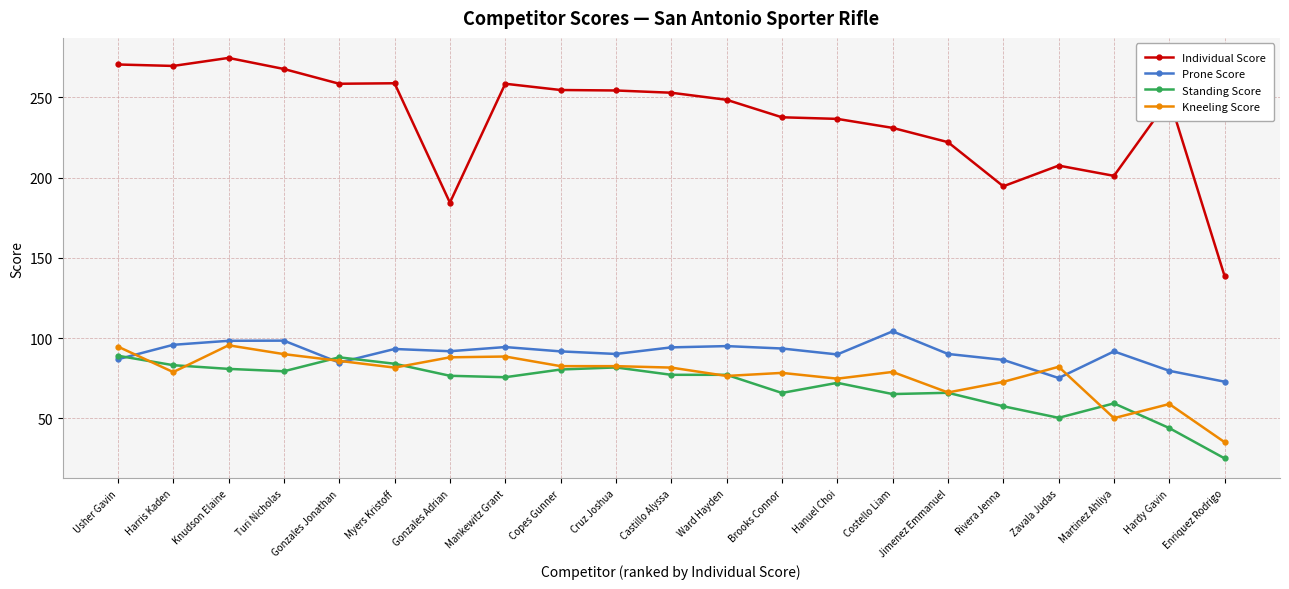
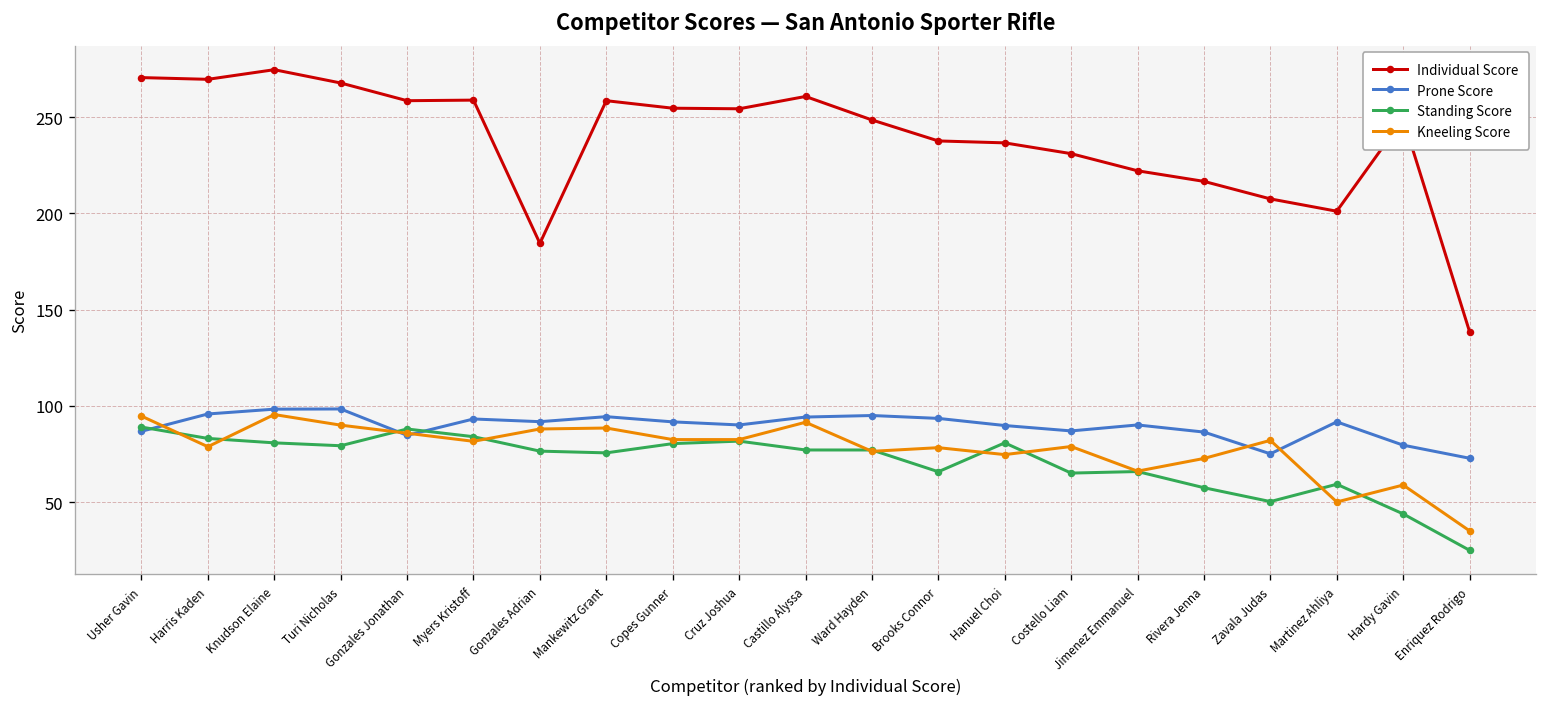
Individual Score, Castillo Alyssa: 253 -> 261
Kneeling Score, Castillo Alyssa: 82 -> 92
Standing Score, Hanuel Choi: 72 -> 81
Prone Score, Costello Liam: 104 -> 87
Individual Score, Rivera Jenna: 195 -> 217
